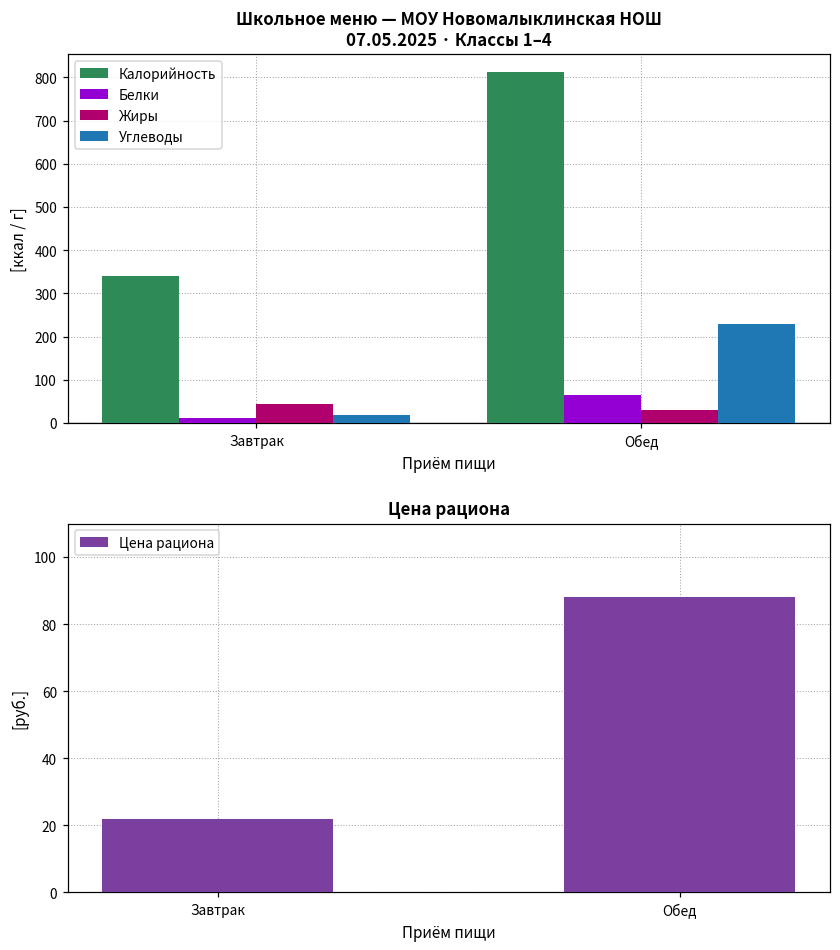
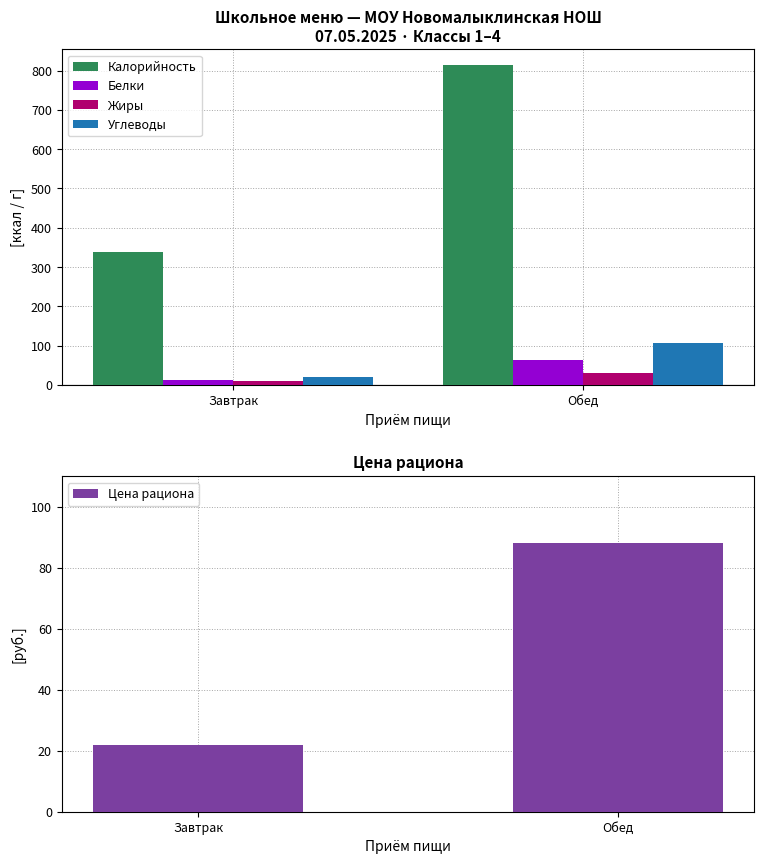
Школьное меню — МОУ Новомалыклинская НОШ 07.05.2025 · Классы 1–4, Жиры, Завтрак: 40 -> 10
Школьное меню — МОУ Новомалыклинская НОШ 07.05.2025 · Классы 1–4, Углеводы, Обед: 230 -> 110
